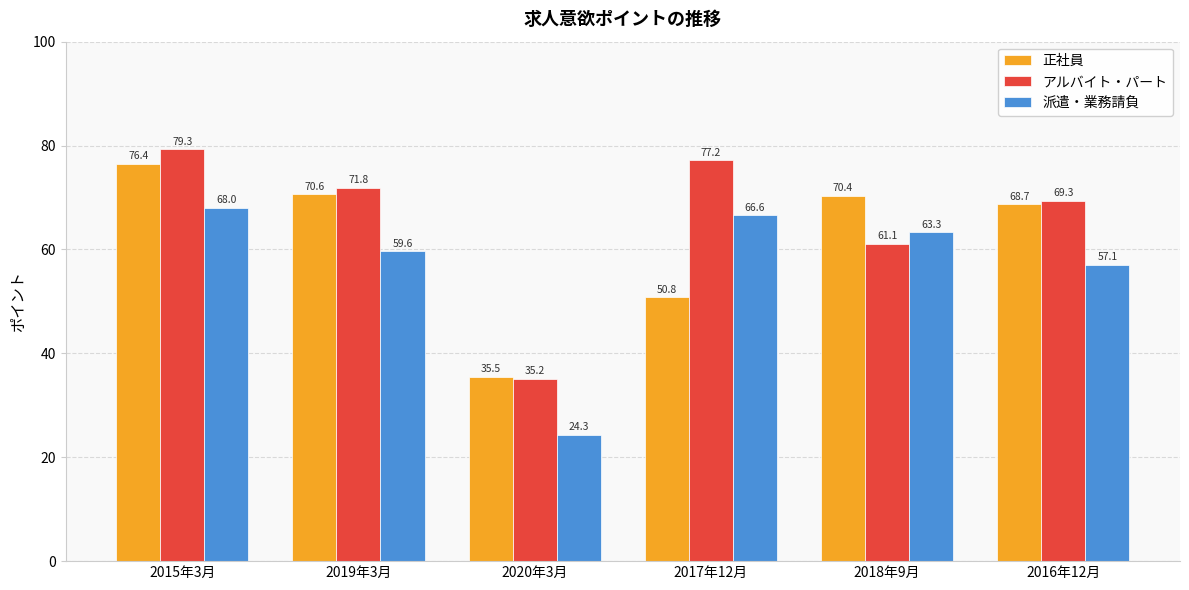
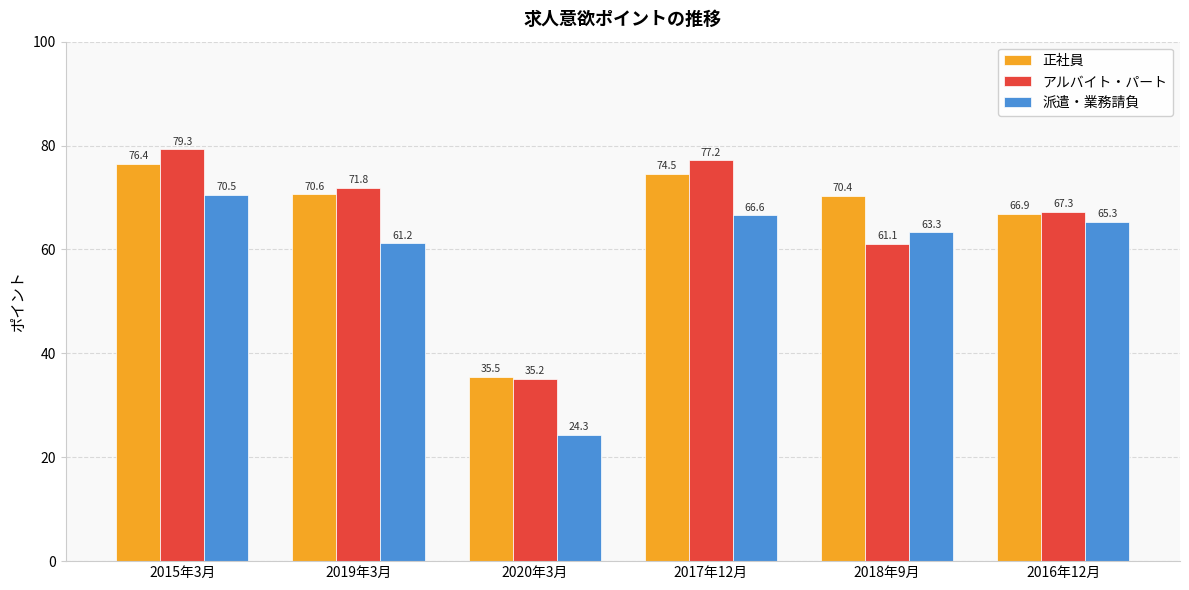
派遣・業務請負, 2015年3月: 68.0 -> 70.5
派遣・業務請負, 2019年3月: 59.6 -> 61.2
正社員, 2017年12月: 50.8 -> 74.5
正社員, 2016年12月: 68.7 -> 66.9
アルバイト・パート, 2016年12月: 69.3 -> 67.3
派遣・業務請負, 2016年12月: 57.1 -> 65.3
